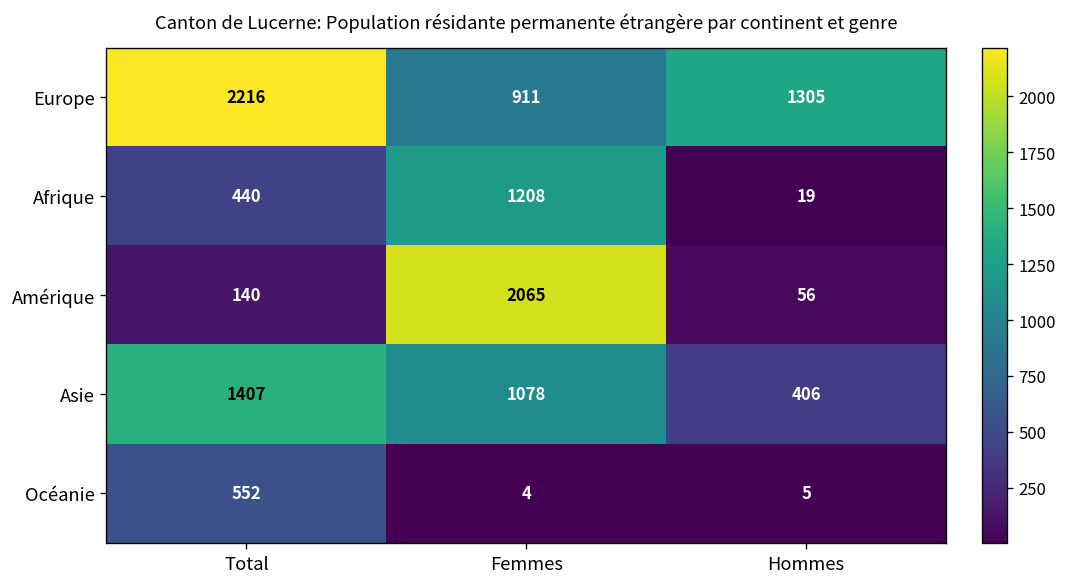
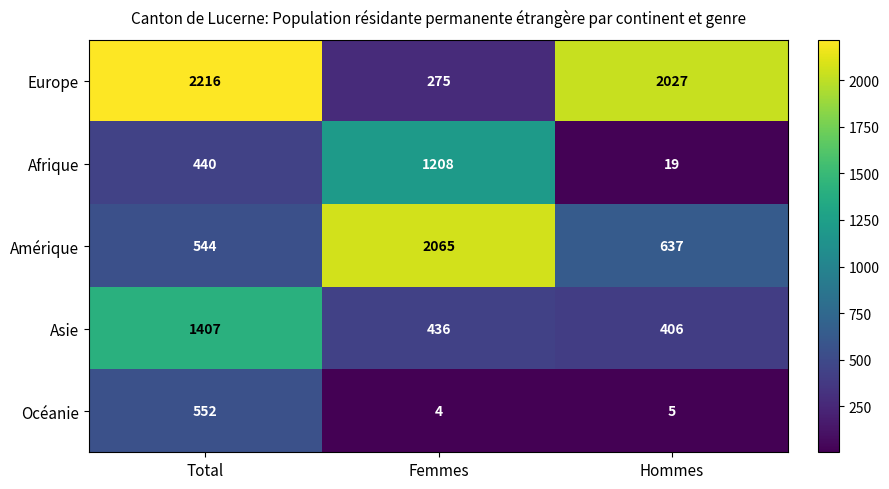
Europe, Femmes: 911 -> 275
Europe, Hommes: 1305 -> 2027
Amérique, Total: 140 -> 544
Amérique, Hommes: 56 -> 637
Asie, Femmes: 1078 -> 436
